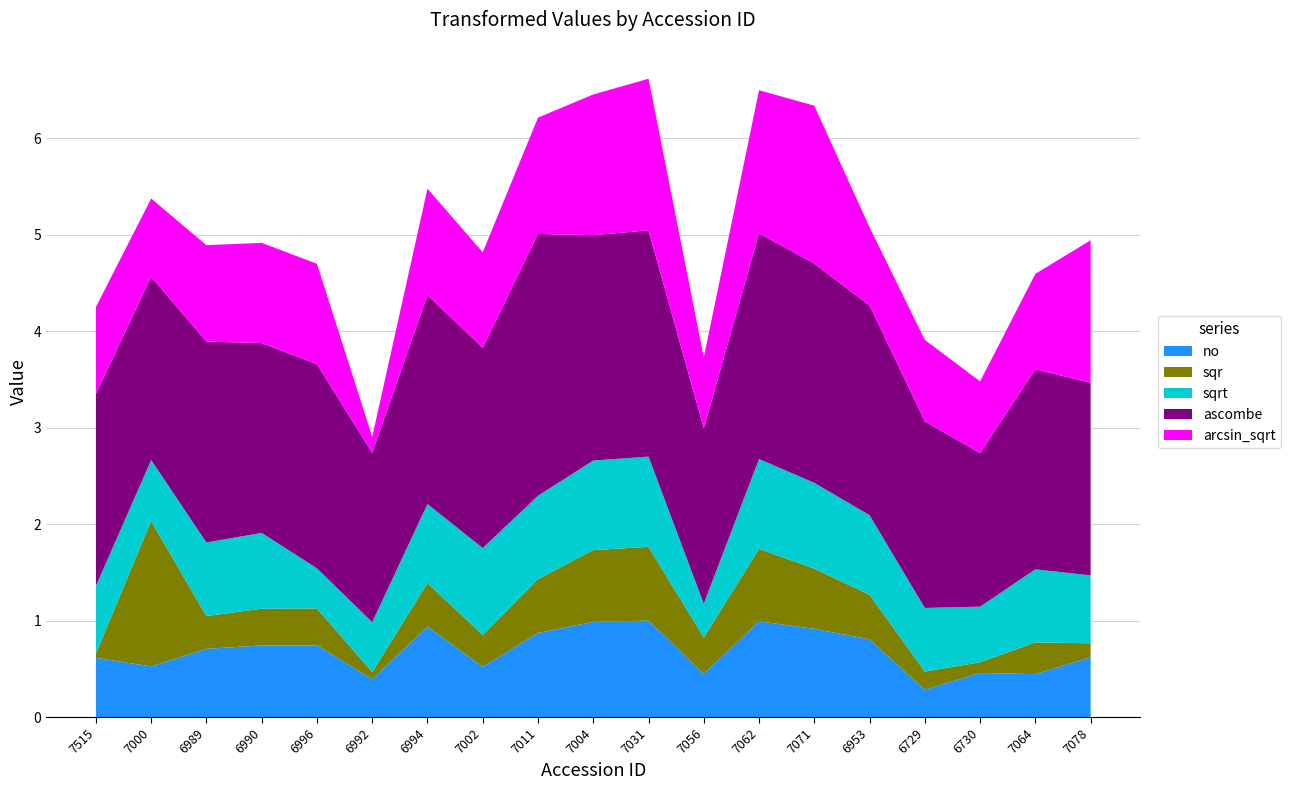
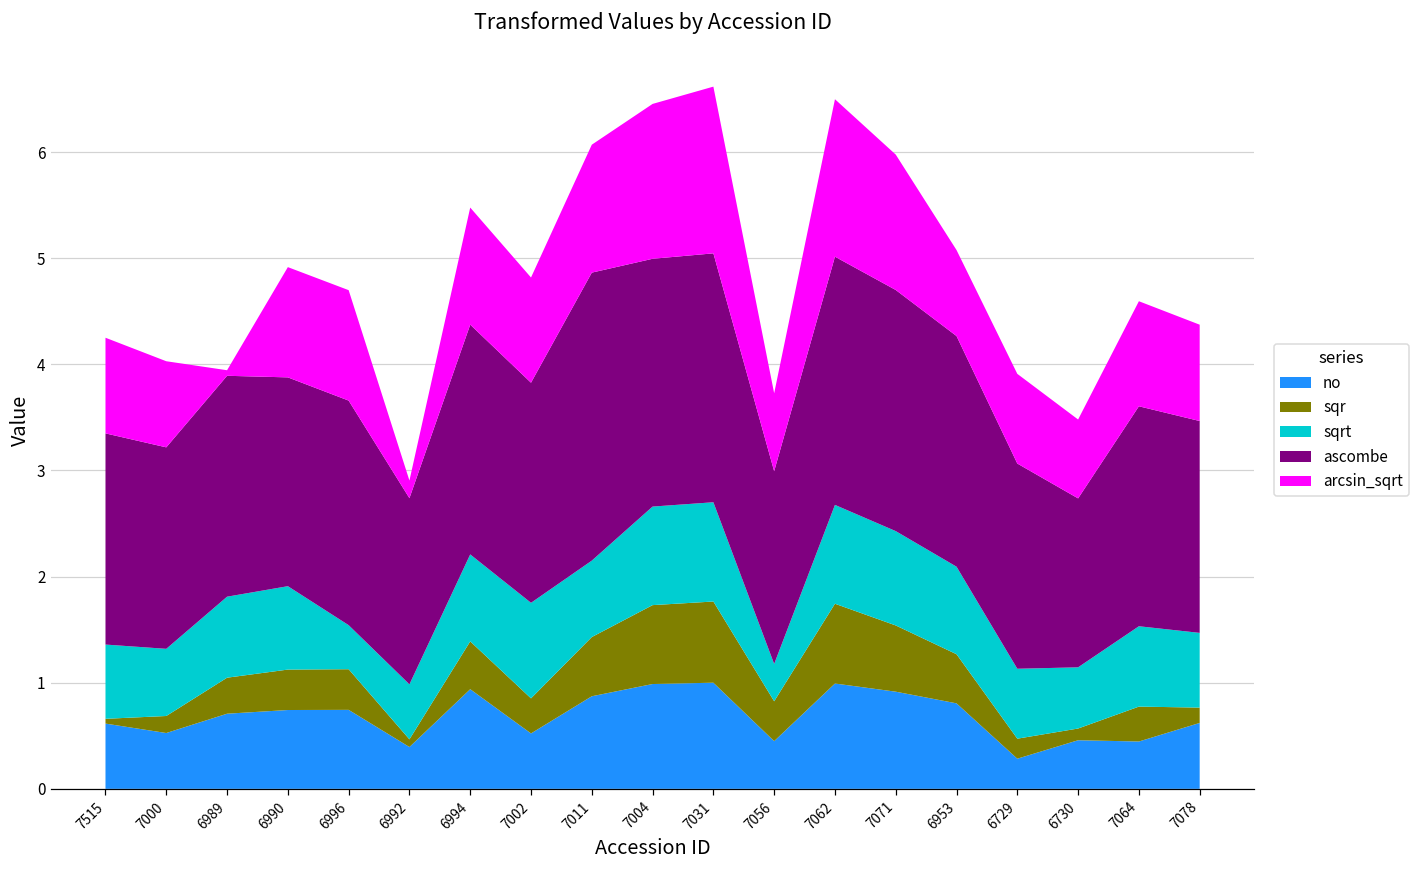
sqr, 7000: 1.5 -> 0.2
arcsin_sqrt, 6989: 1.0 -> 0.1
sqrt, 7011: 0.9 -> 0.7
arcsin_sqrt, 7071: 1.6 -> 1.3
arcsin_sqrt, 7078: 1.5 -> 0.9
